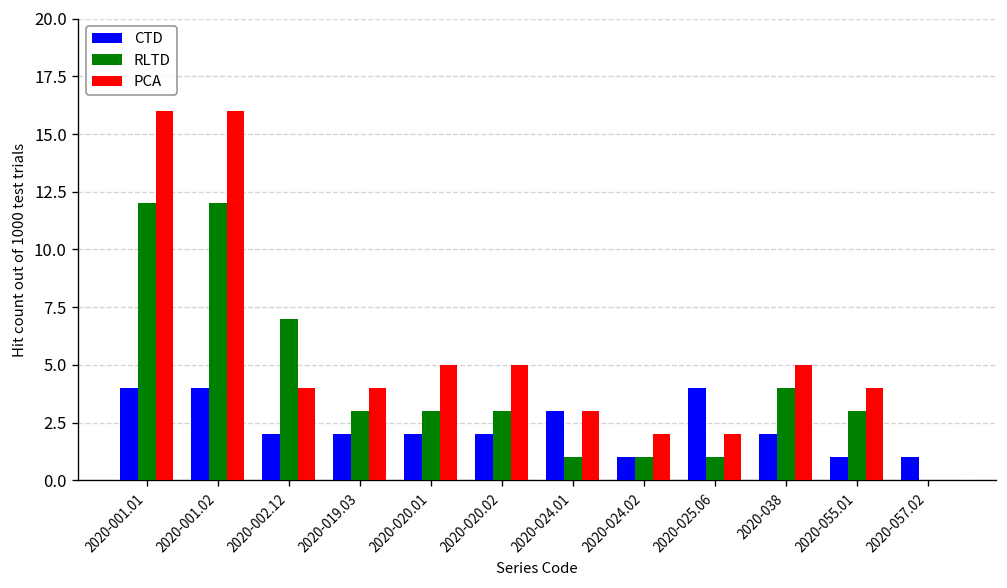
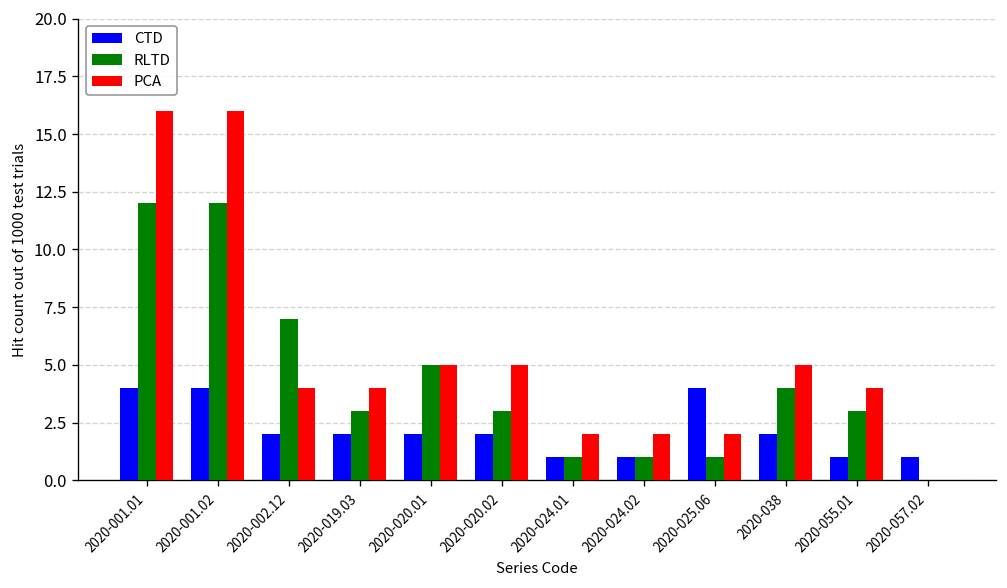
RLTD, 2020-020.01: 3 -> 5
CTD, 2020-024.01: 3 -> 1
PCA, 2020-024.01: 3 -> 2
